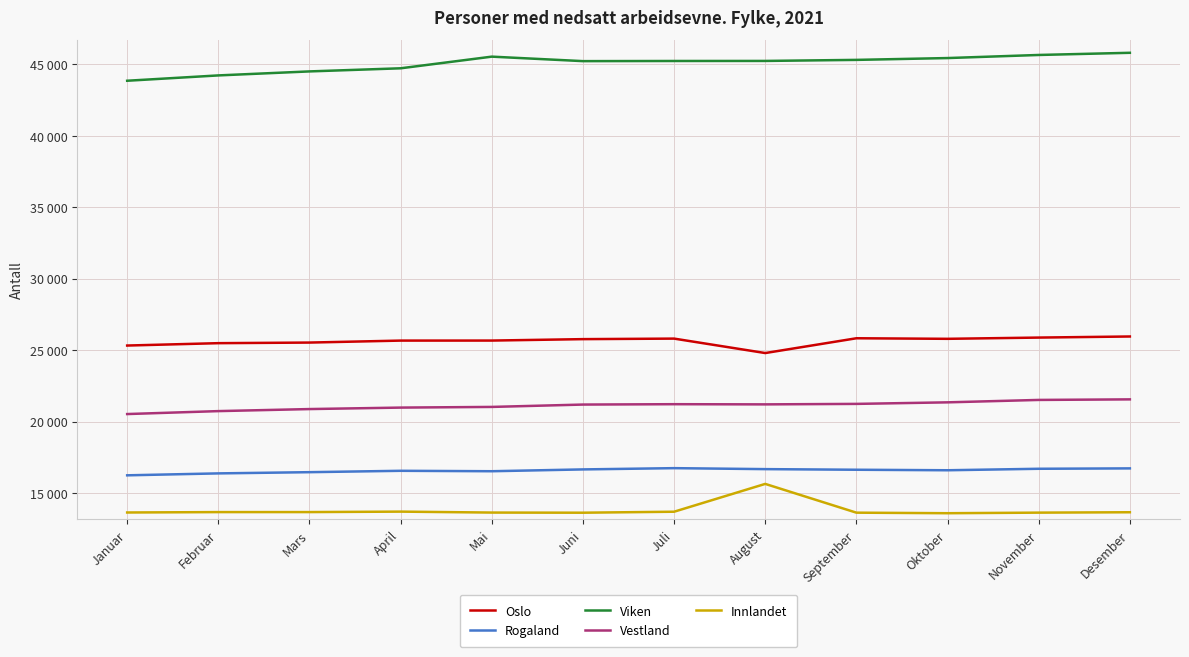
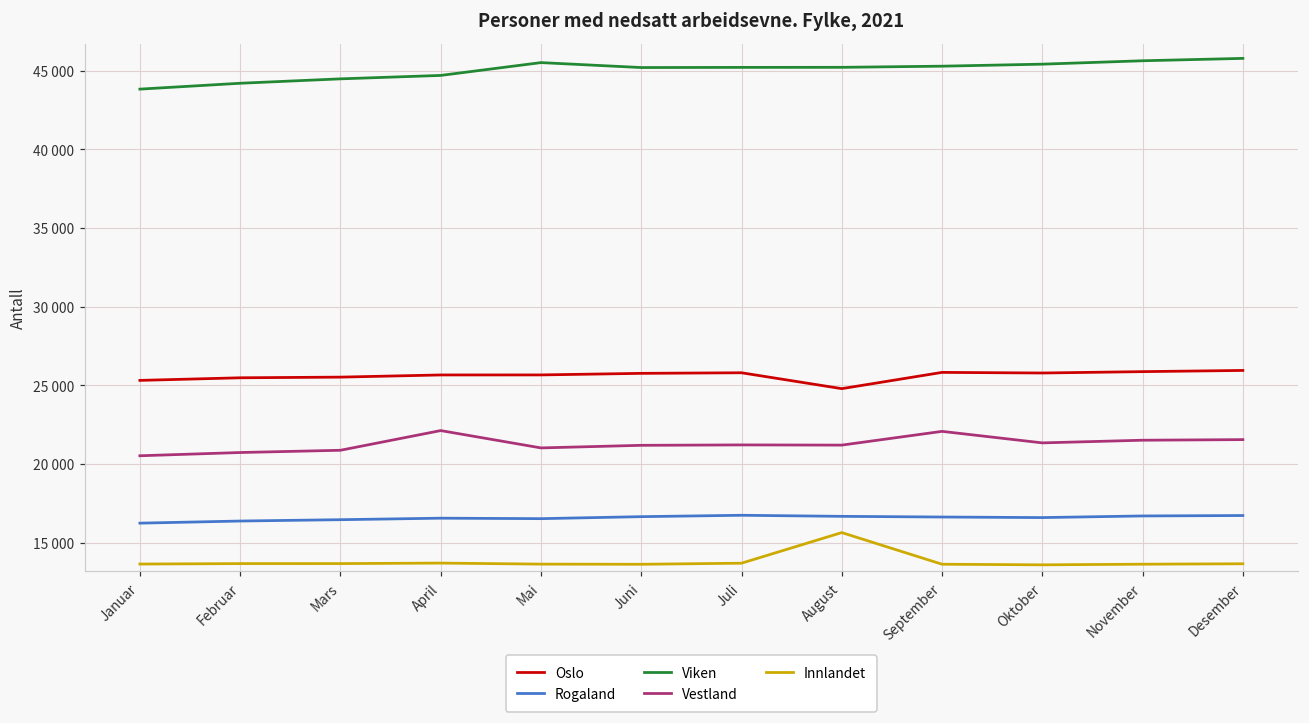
Vestland, April: 21000 -> 22100
Vestland, September: 21200 -> 22100
